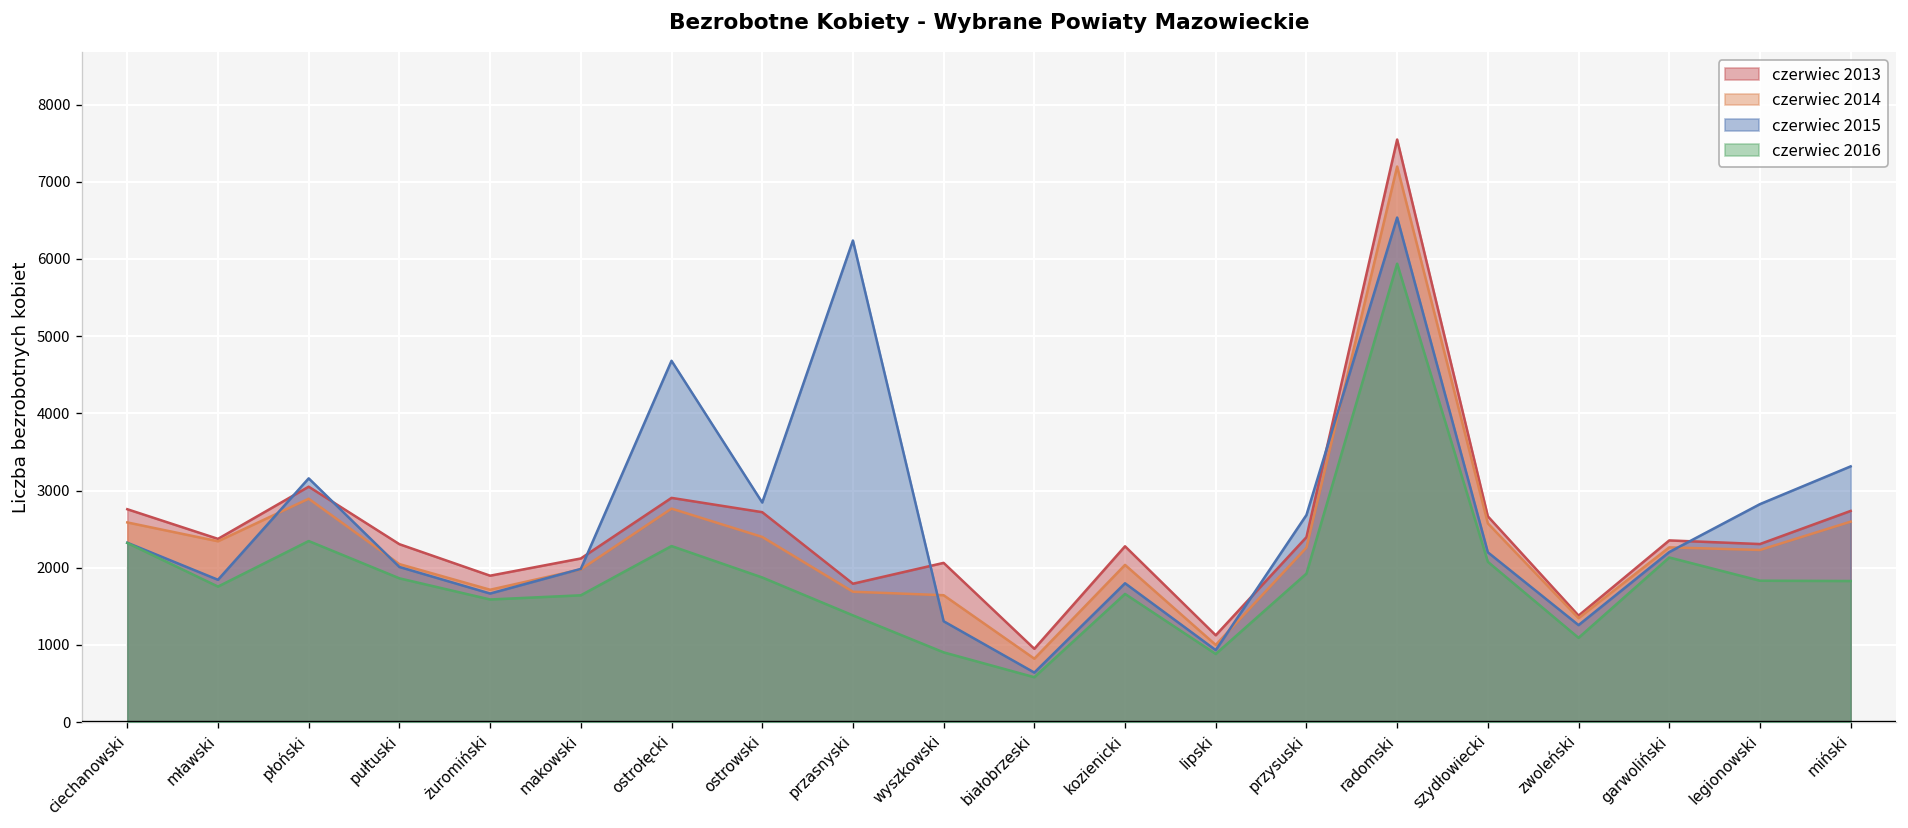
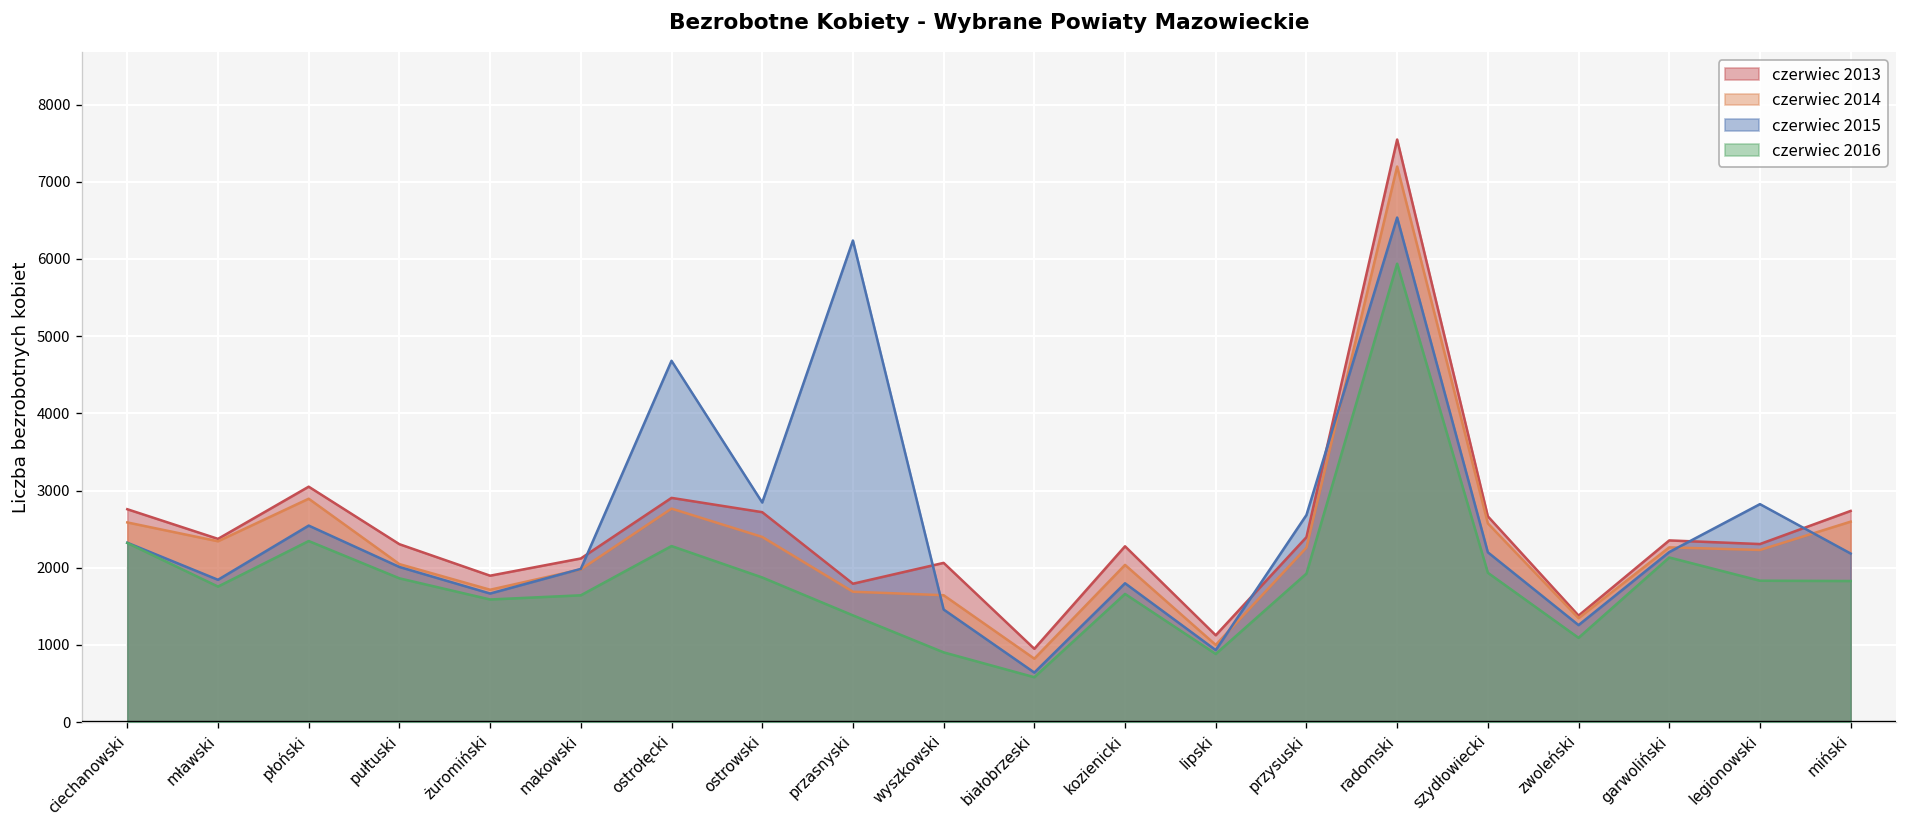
czerwiec 2015, płoński: 3200 -> 2500
czerwiec 2015, wyszkowski: 1300 -> 1500
czerwiec 2016, szydłowiecki: 2100 -> 1900
czerwiec 2015, miński: 3300 -> 2200
